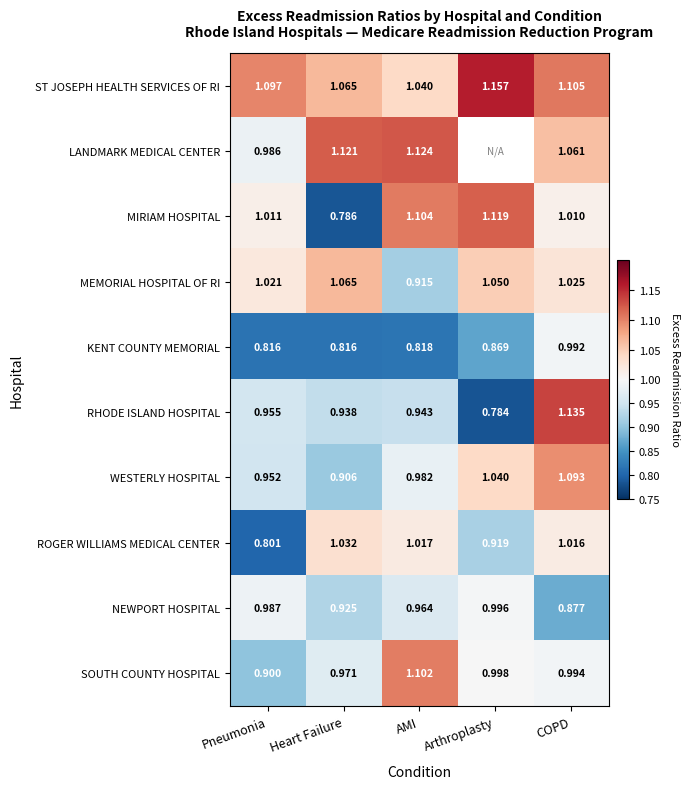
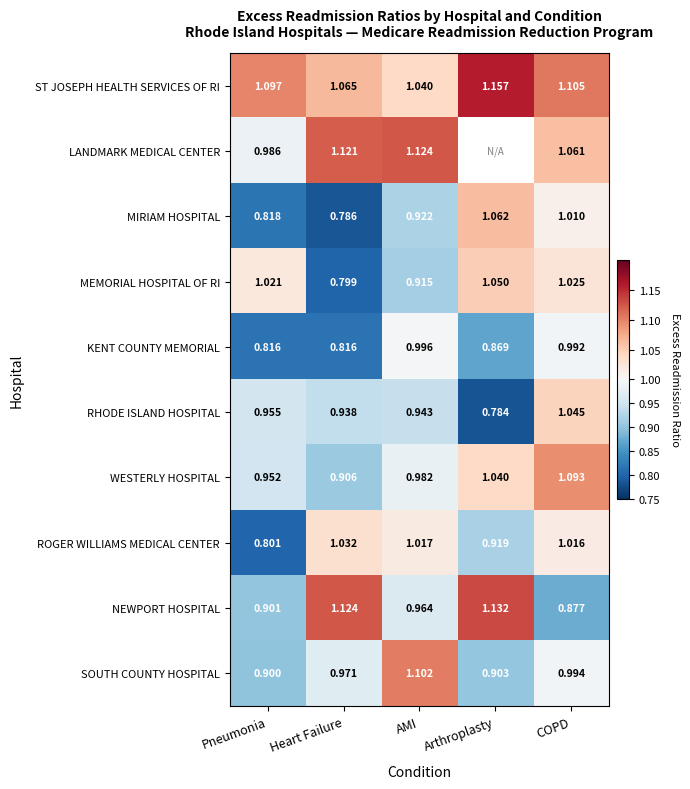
MIRIAM HOSPITAL, Pneumonia: 1.011 -> 0.818
MIRIAM HOSPITAL, AMI: 1.104 -> 0.922
MIRIAM HOSPITAL, Arthroplasty: 1.119 -> 1.062
MEMORIAL HOSPITAL OF RI, Heart Failure: 1.065 -> 0.799
KENT COUNTY MEMORIAL, AMI: 0.818 -> 0.996
RHODE ISLAND HOSPITAL, COPD: 1.135 -> 1.045
NEWPORT HOSPITAL, Pneumonia: 0.987 -> 0.901
NEWPORT HOSPITAL, Heart Failure: 0.925 -> 1.124
NEWPORT HOSPITAL, Arthroplasty: 0.996 -> 1.132
SOUTH COUNTY HOSPITAL, Arthroplasty: 0.998 -> 0.903
